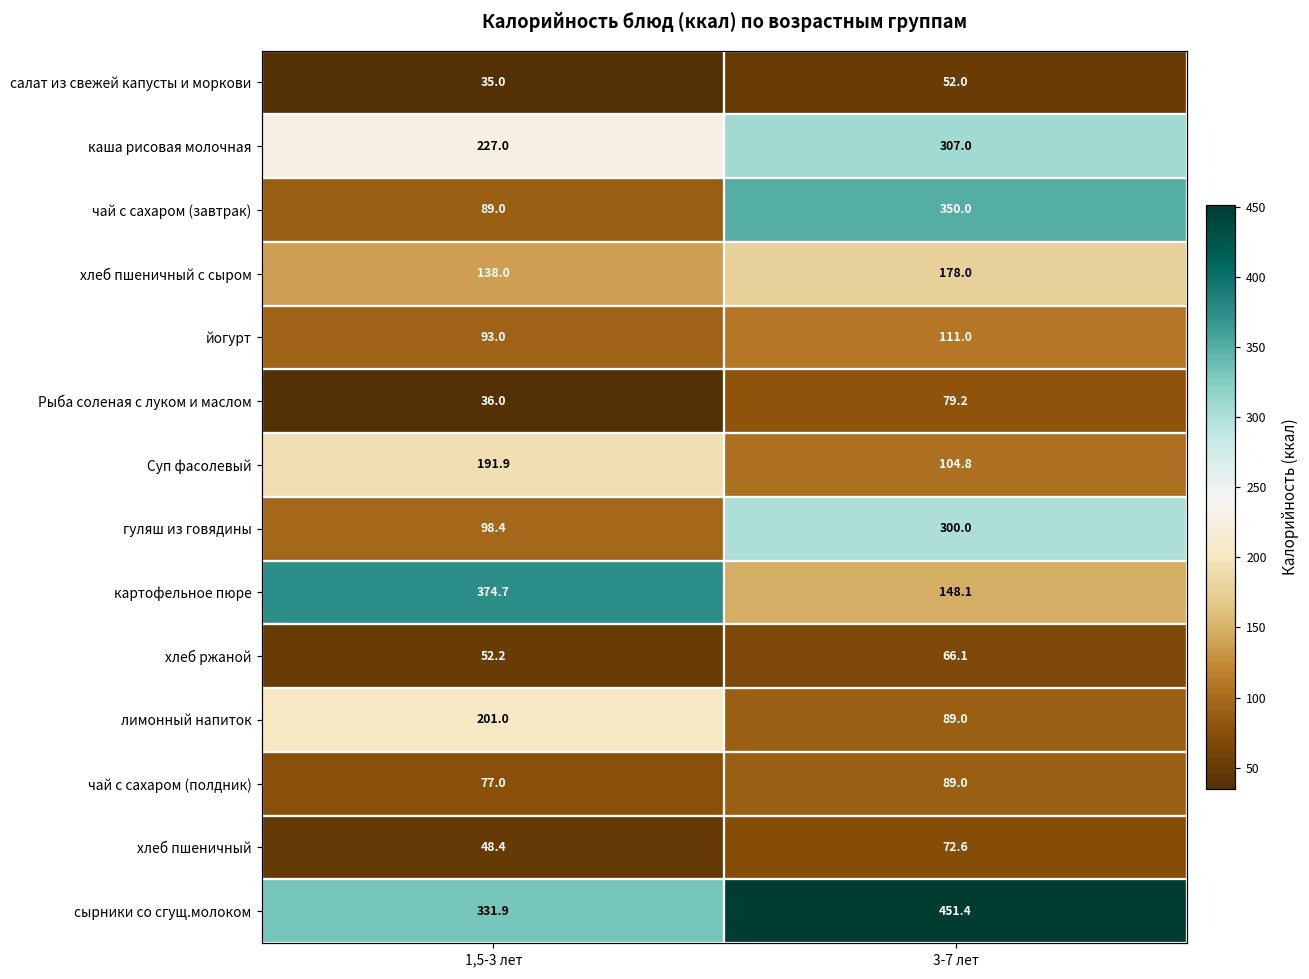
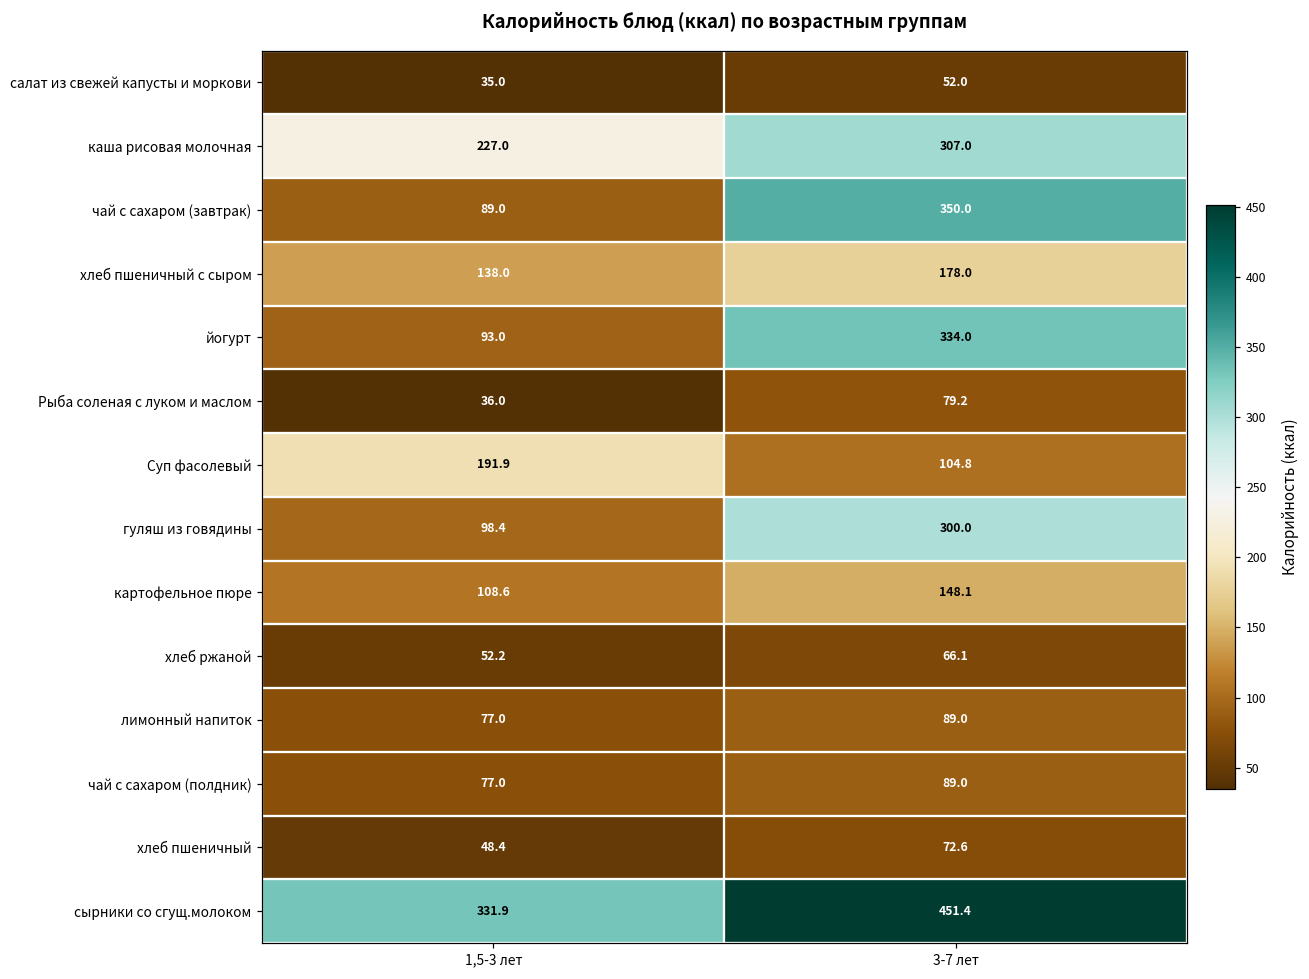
йогурт, 3-7 лет: 111.0 -> 334.0
картофельное пюре, 1,5-3 лет: 374.7 -> 108.6
лимонный напиток, 1,5-3 лет: 201.0 -> 77.0
